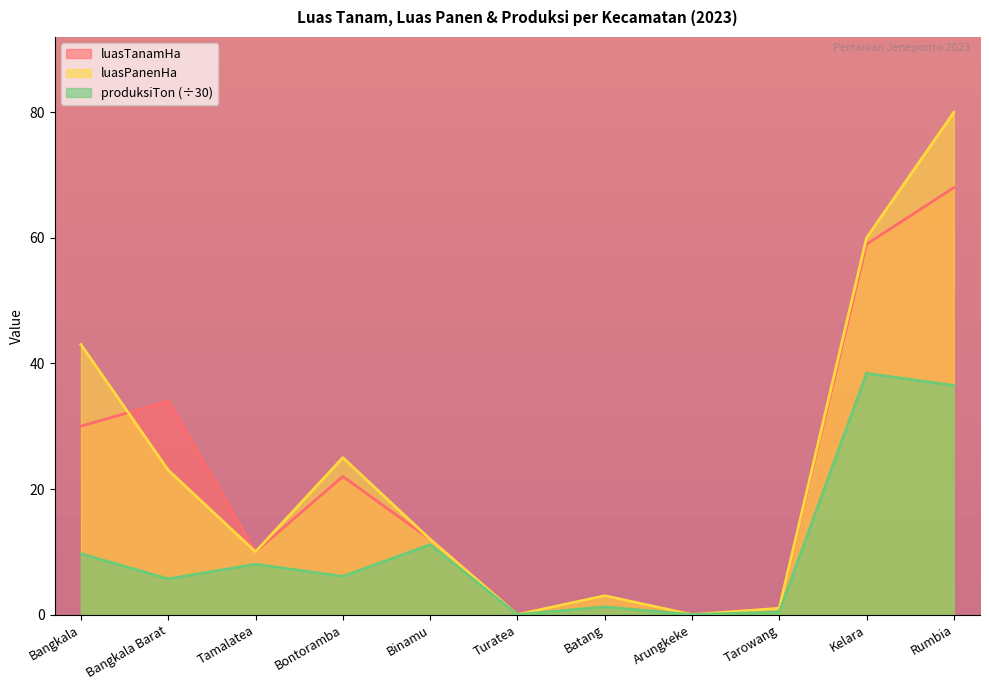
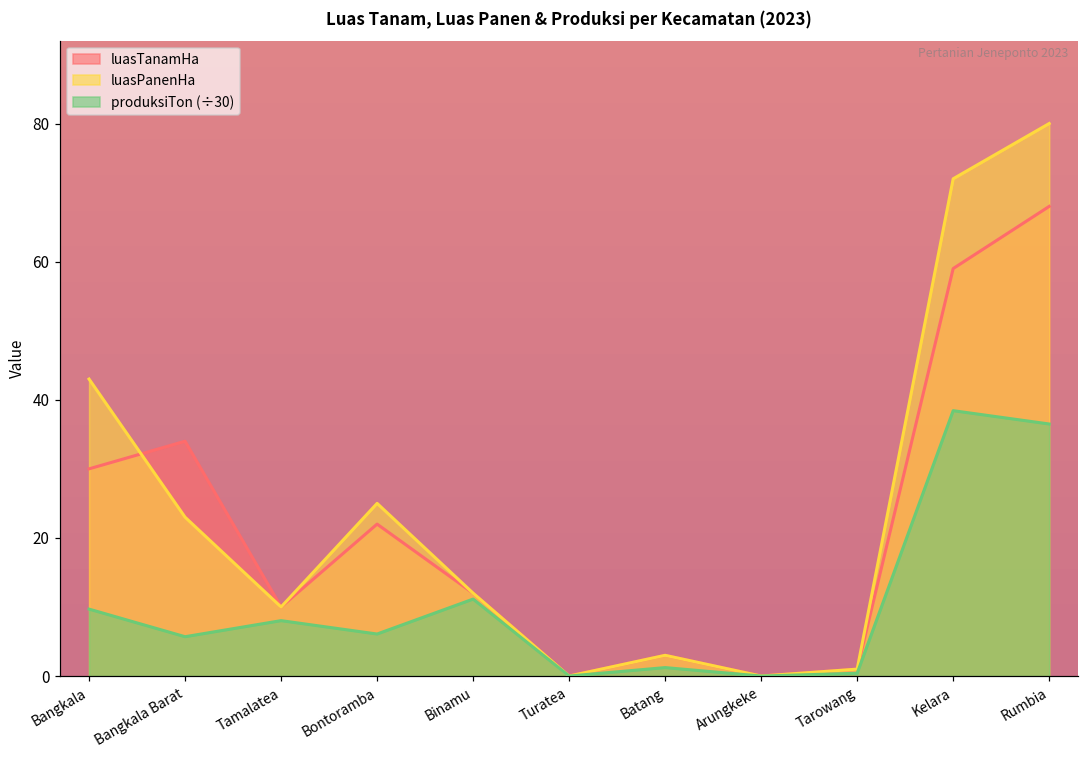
luasPanenHa, Kelara: 60 -> 72
